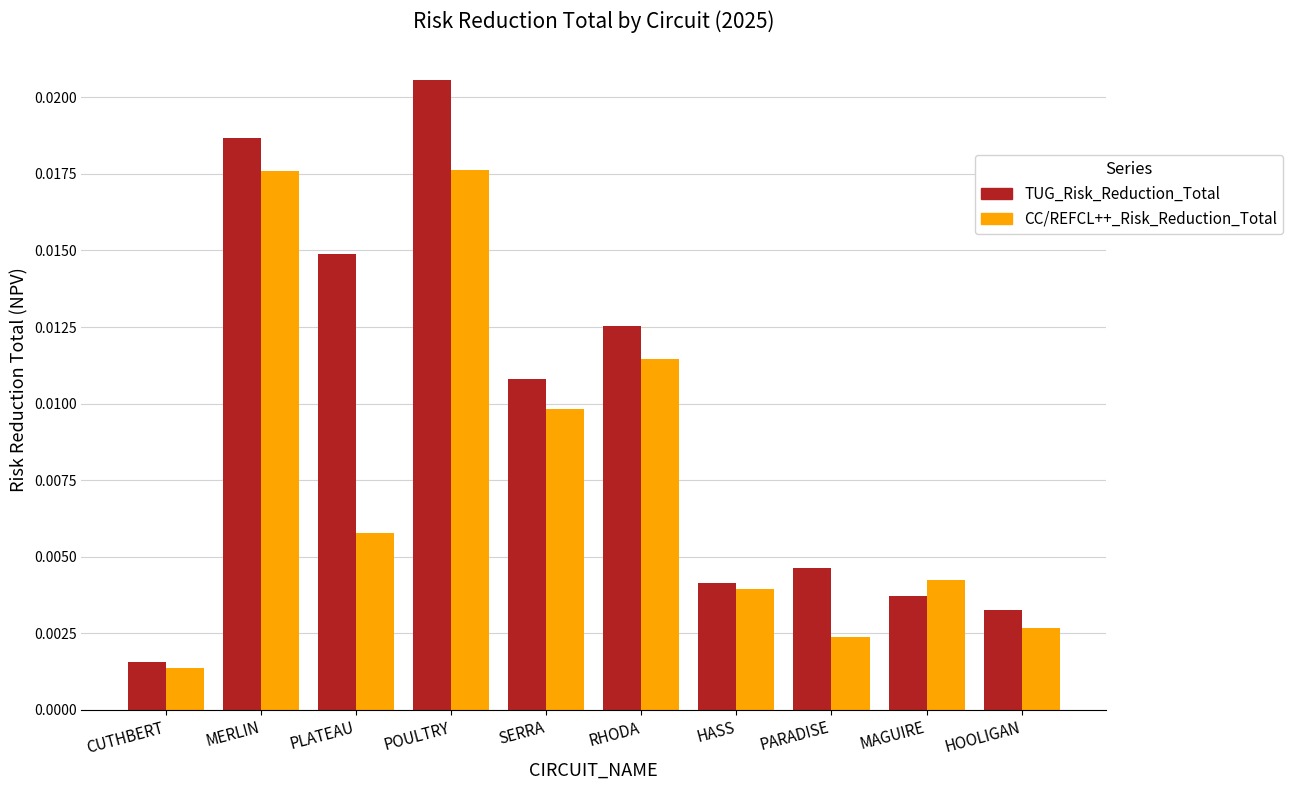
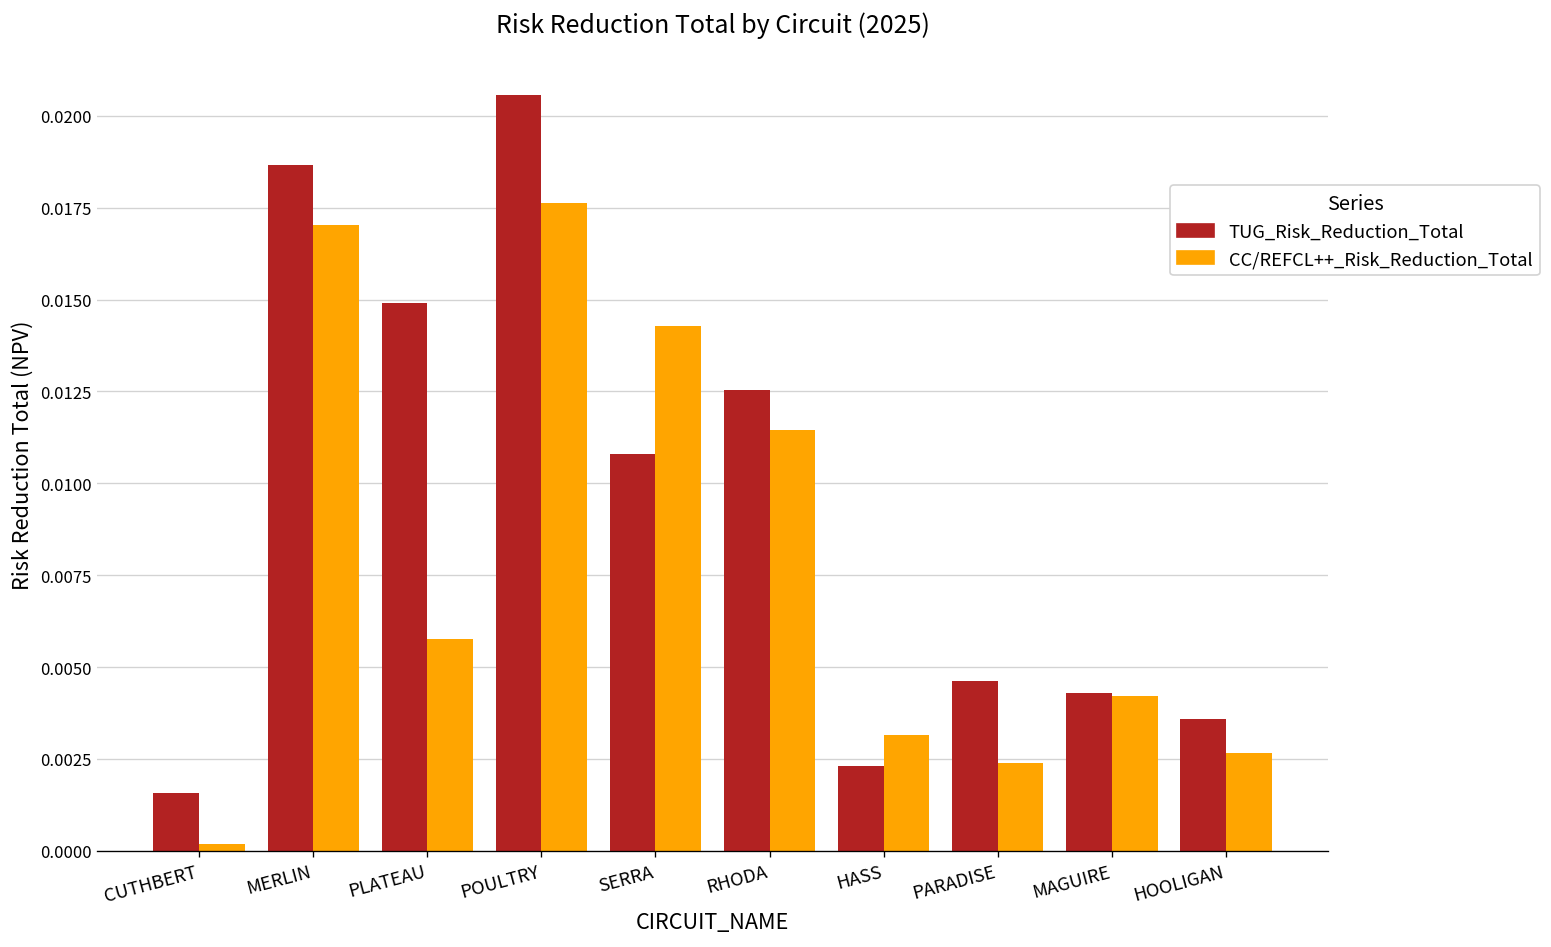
CC/REFCL++_Risk_Reduction_Total, CUTHBERT: 0.0014 -> 0.0002
CC/REFCL++_Risk_Reduction_Total, MERLIN: 0.0176 -> 0.0170
CC/REFCL++_Risk_Reduction_Total, SERRA: 0.0098 -> 0.0143
TUG_Risk_Reduction_Total, HASS: 0.0042 -> 0.0023
CC/REFCL++_Risk_Reduction_Total, HASS: 0.0039 -> 0.0032
TUG_Risk_Reduction_Total, MAGUIRE: 0.0037 -> 0.0043
TUG_Risk_Reduction_Total, HOOLIGAN: 0.0032 -> 0.0036
